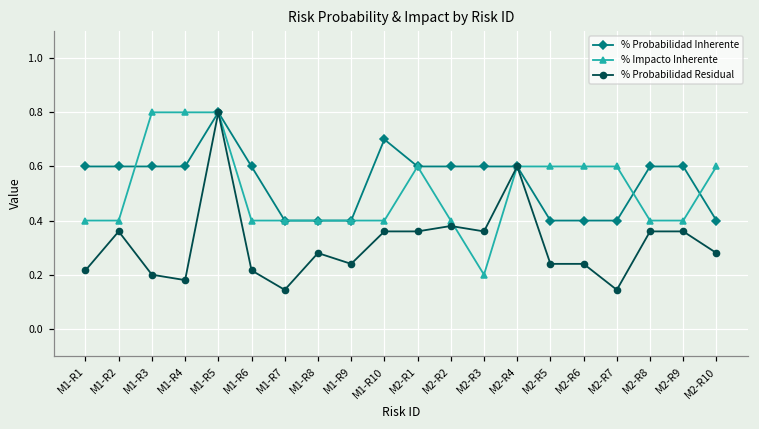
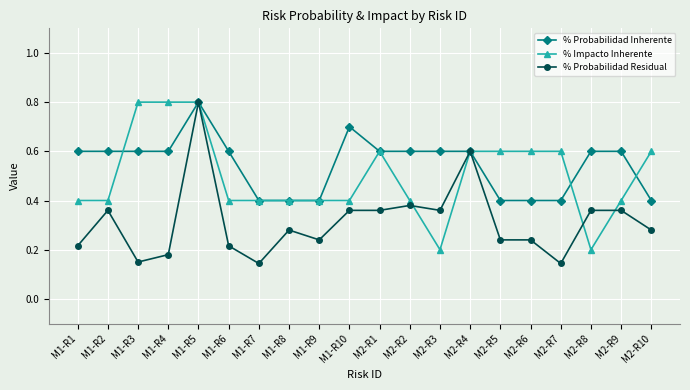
% Probabilidad Residual, M1-R3: 0.20 -> 0.15
% Impacto Inherente, M2-R8: 0.4 -> 0.2
